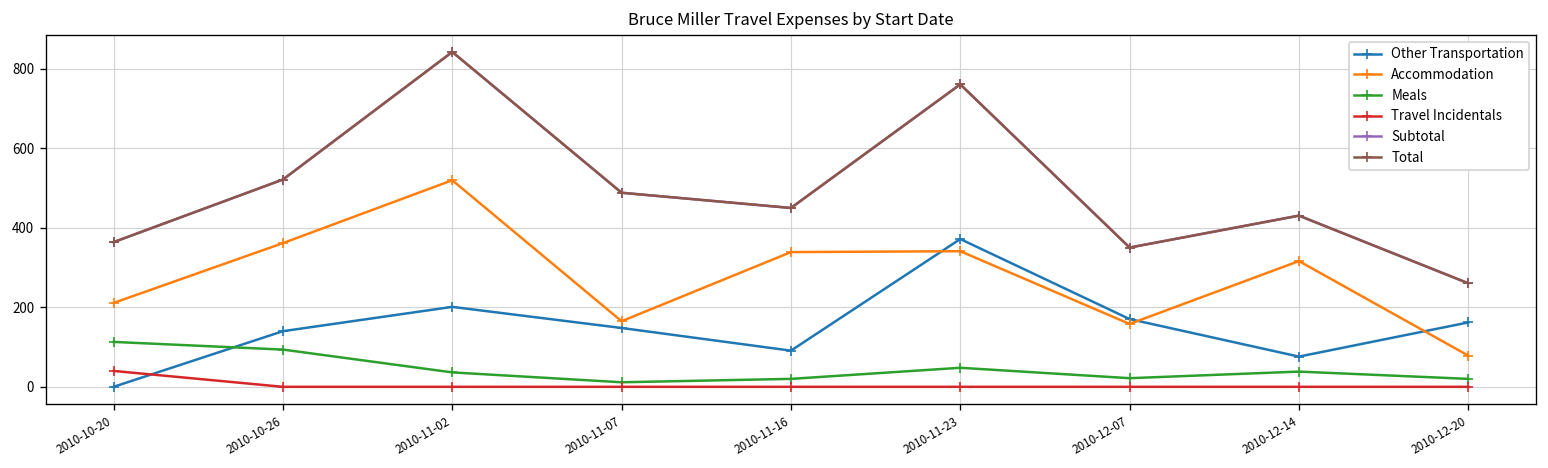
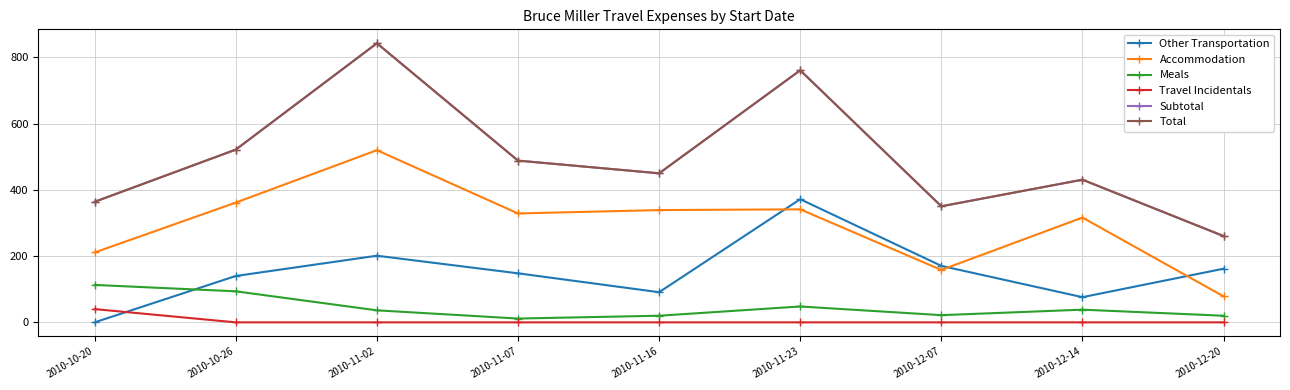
Accommodation, 2010-11-07: 170 -> 330
